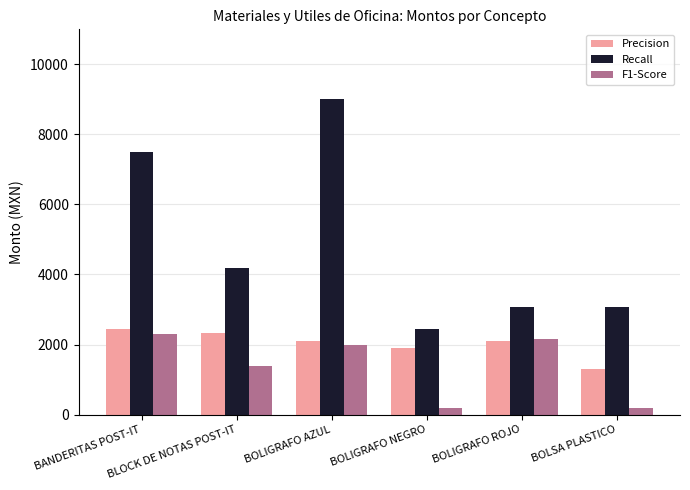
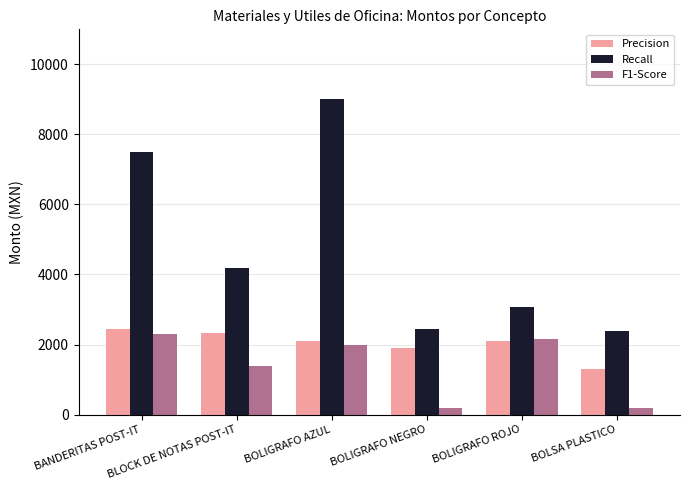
Recall, BOLSA PLASTICO: 3100 -> 2400
